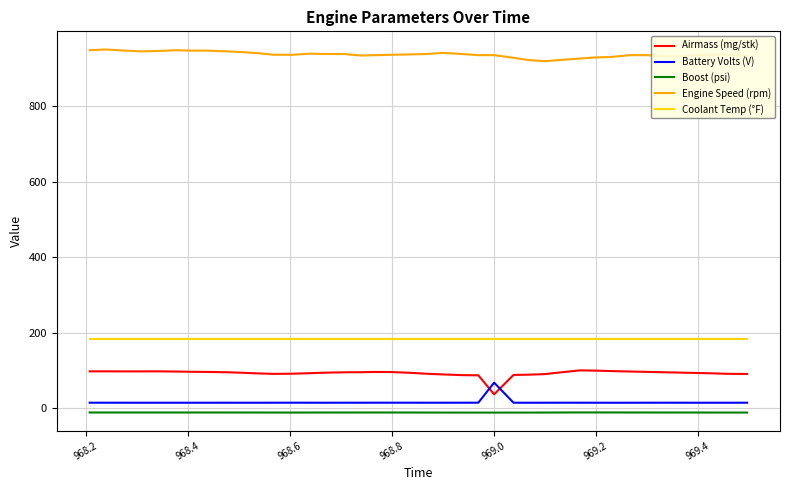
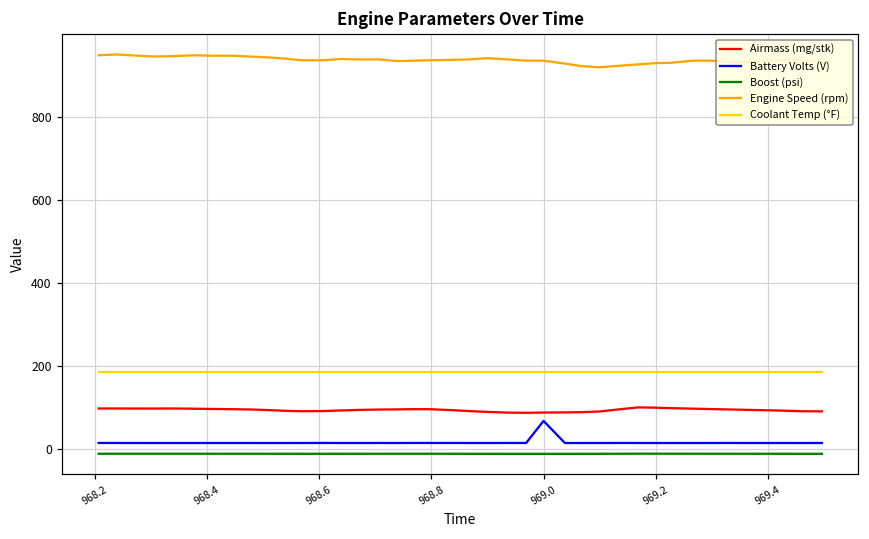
Airmass (mg/stk), 969.0: 40 -> 90
